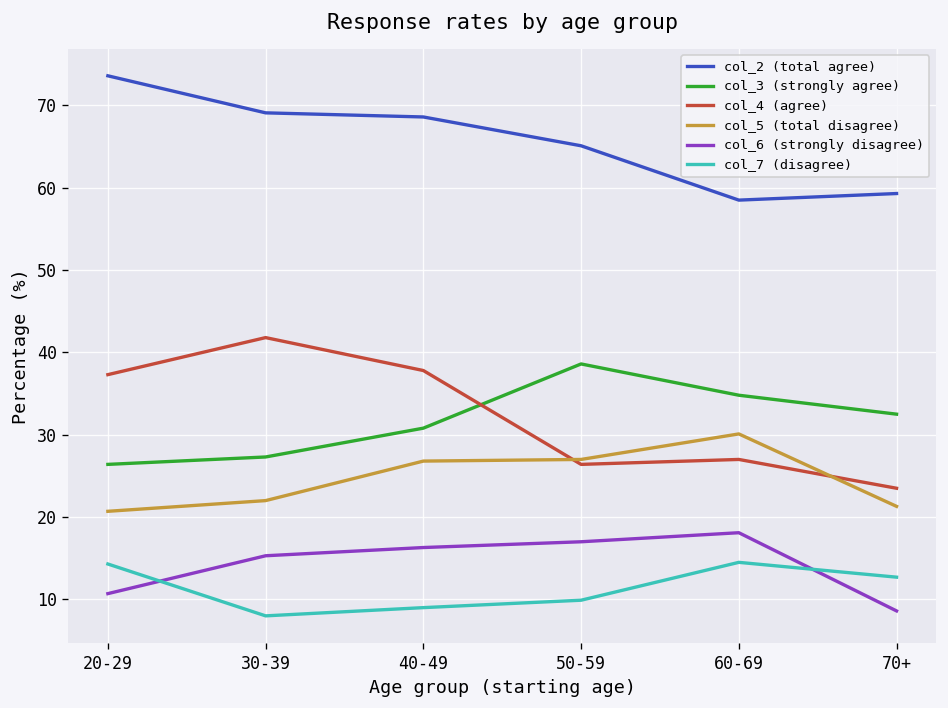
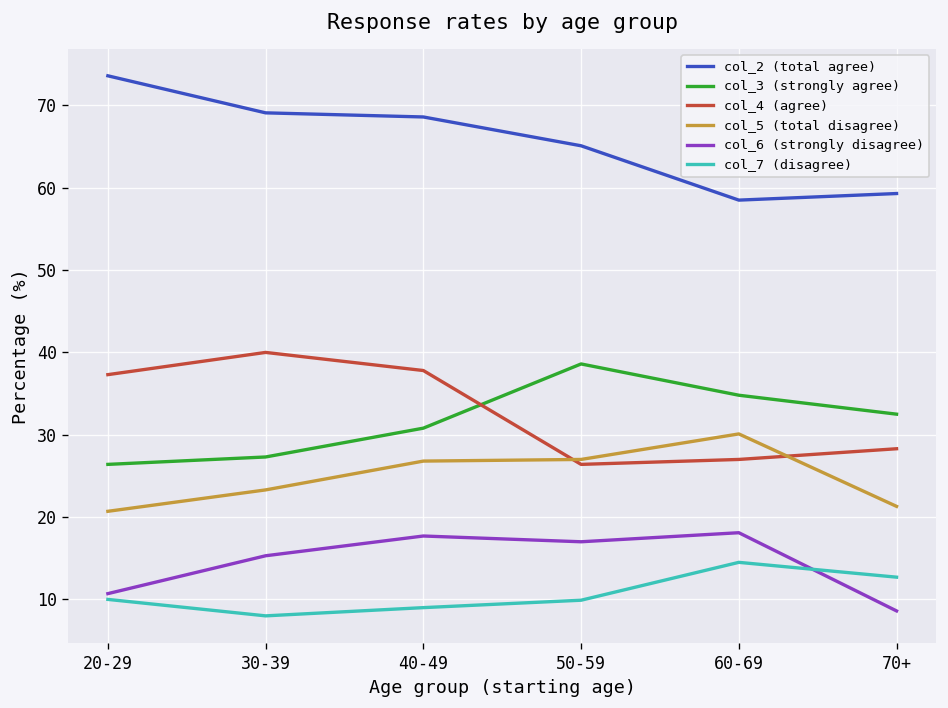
col_7 (disagree), 20-29: 14 -> 10
col_4 (agree), 30-39: 42 -> 40
col_5 (total disagree), 30-39: 22 -> 23
col_6 (strongly disagree), 40-49: 16 -> 18
col_4 (agree), 70+: 24 -> 28
